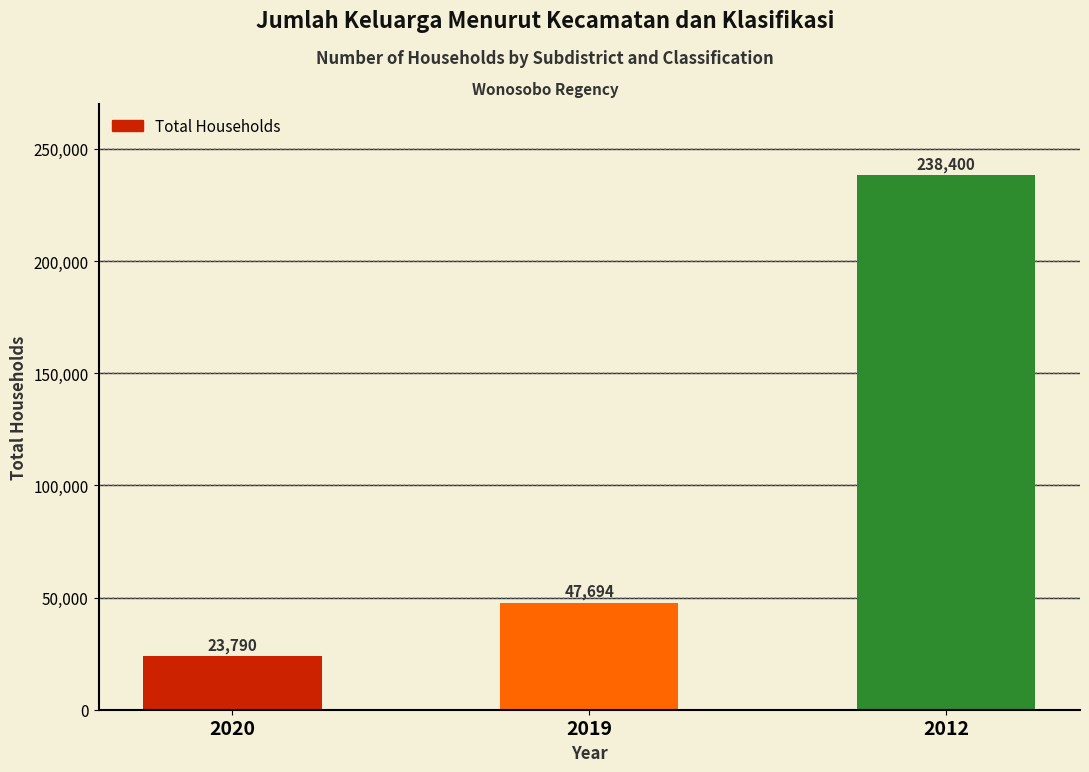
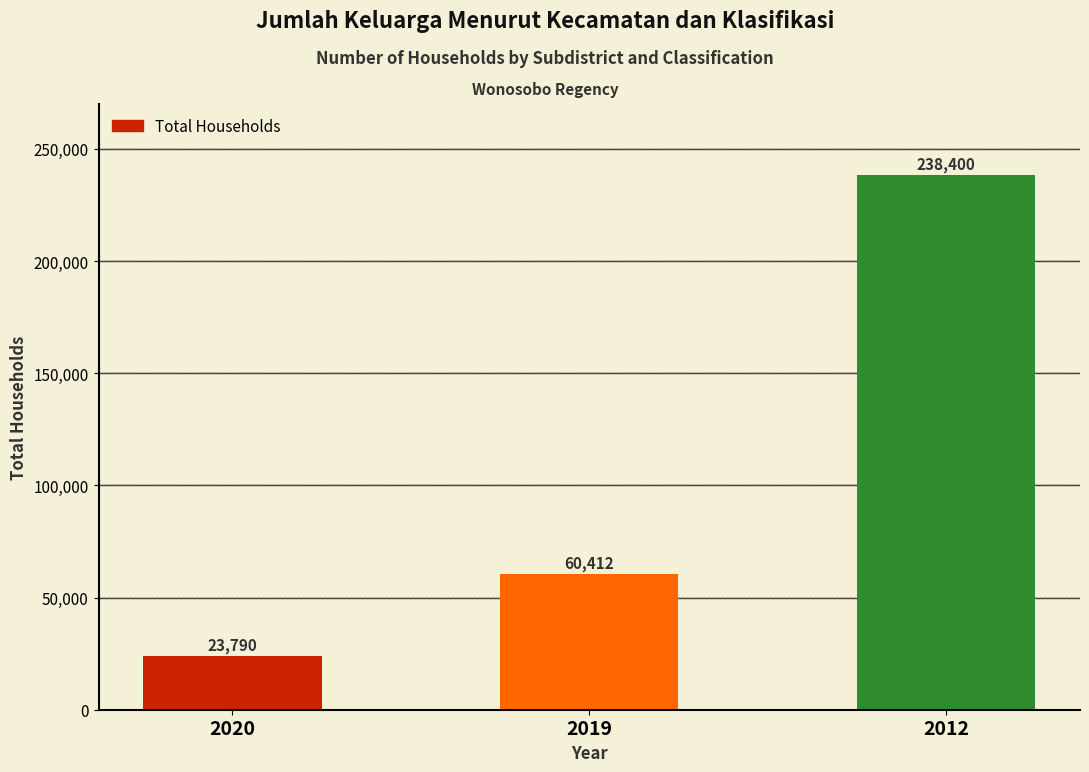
2019: 47,694 -> 60,412
